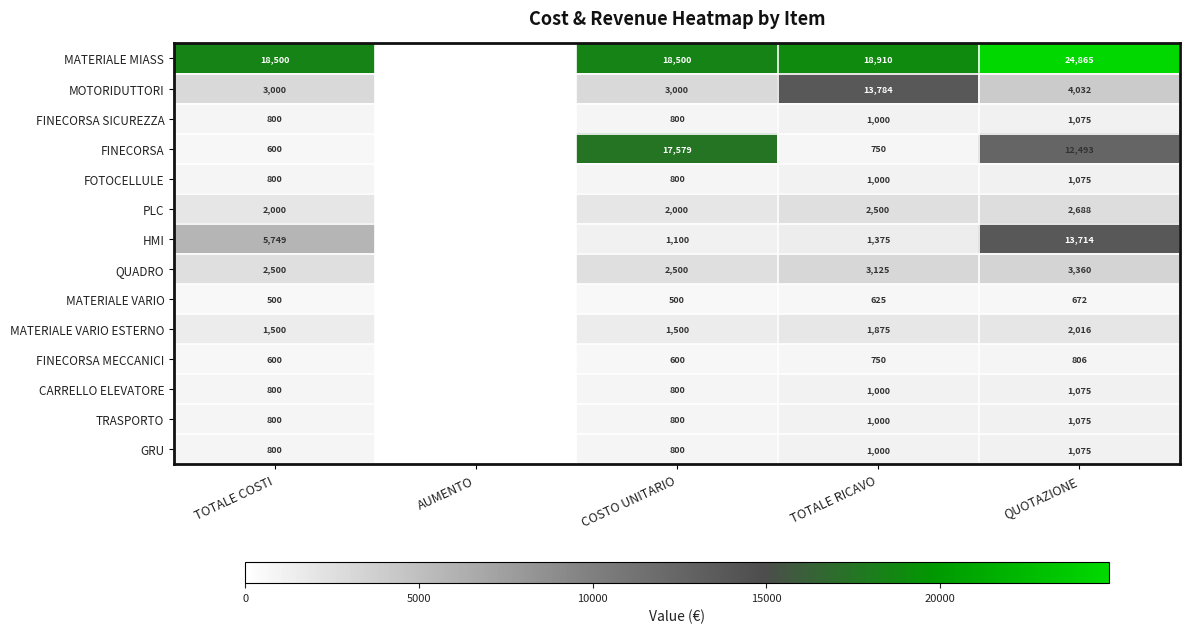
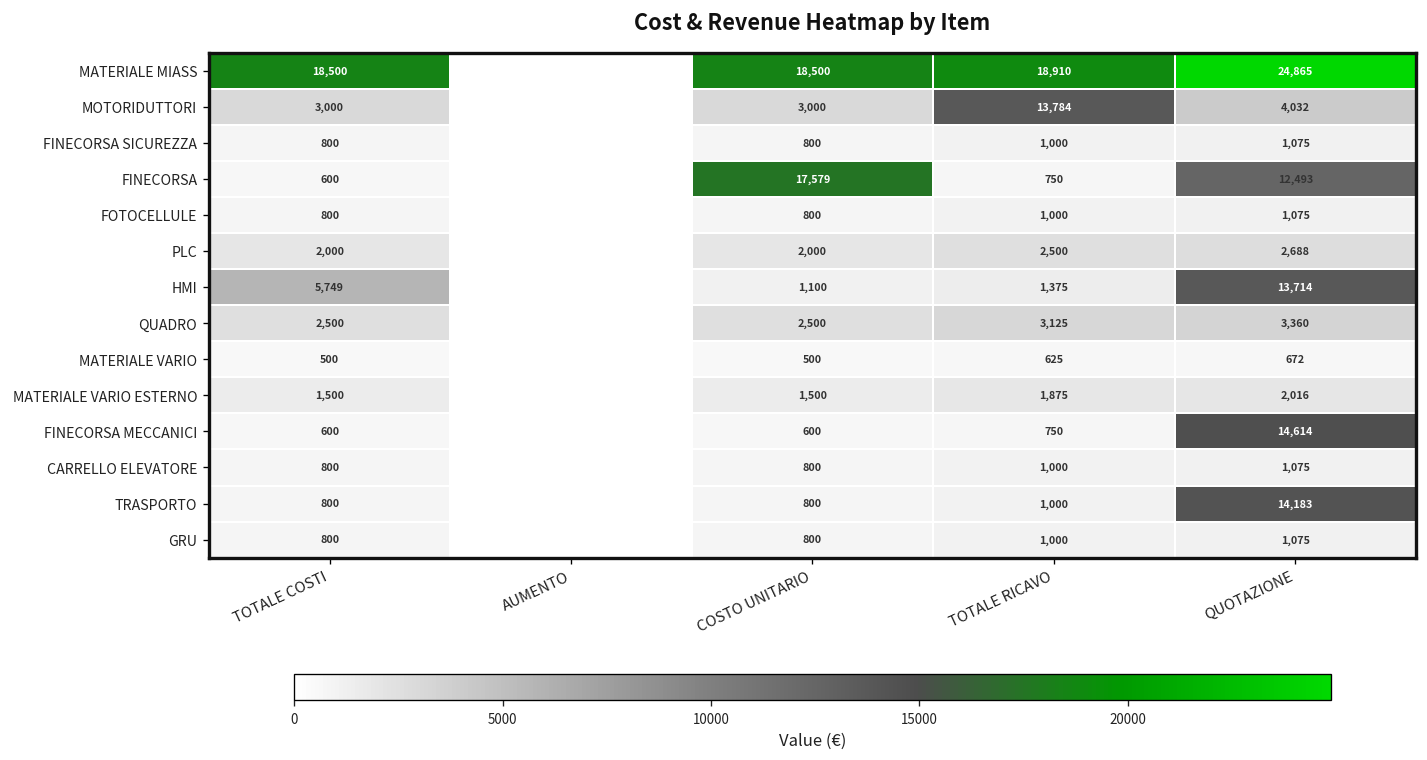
FINECORSA MECCANICI, QUOTAZIONE: 806 -> 14,614
TRASPORTO, QUOTAZIONE: 1,075 -> 14,183
